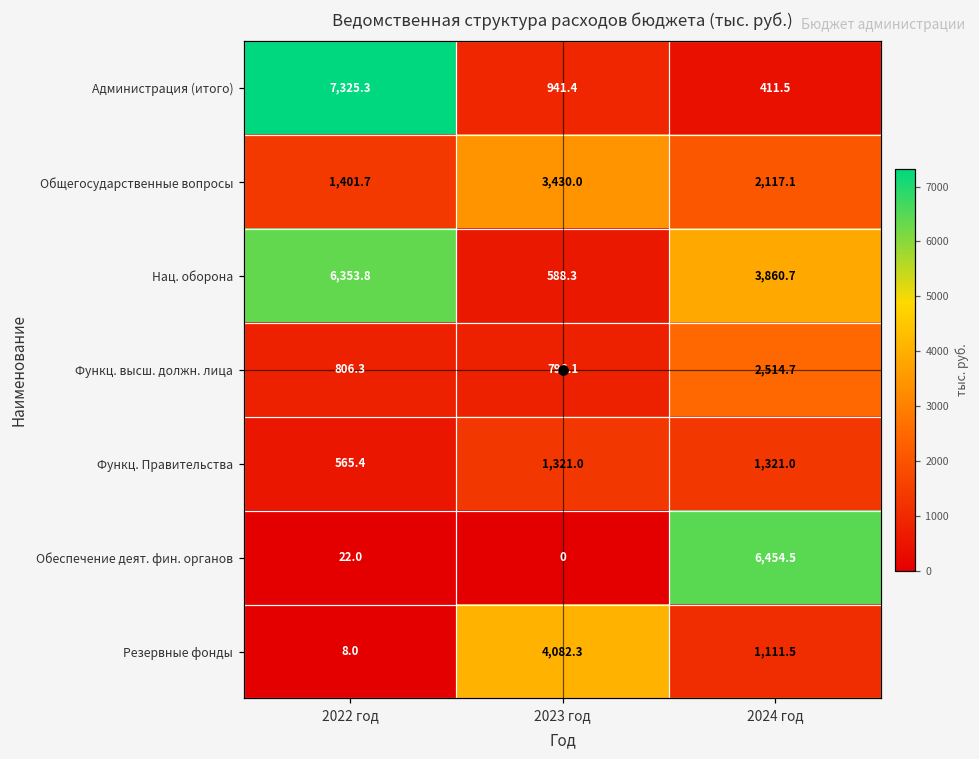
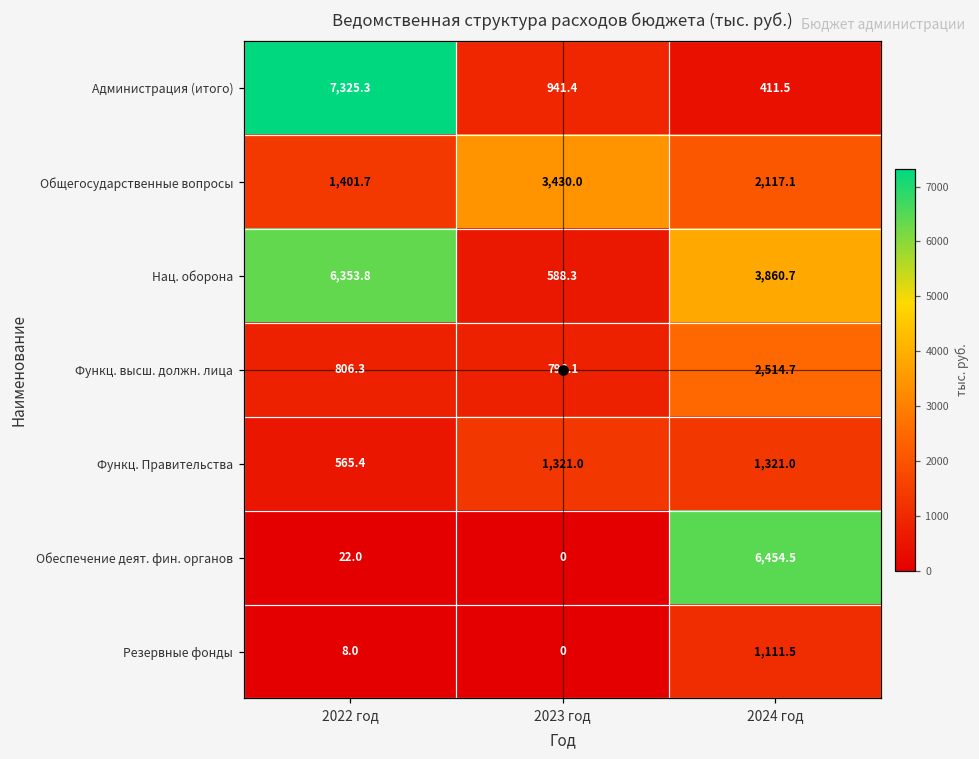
Резервные фонды, 2023 год: 4,082.3 -> 0
